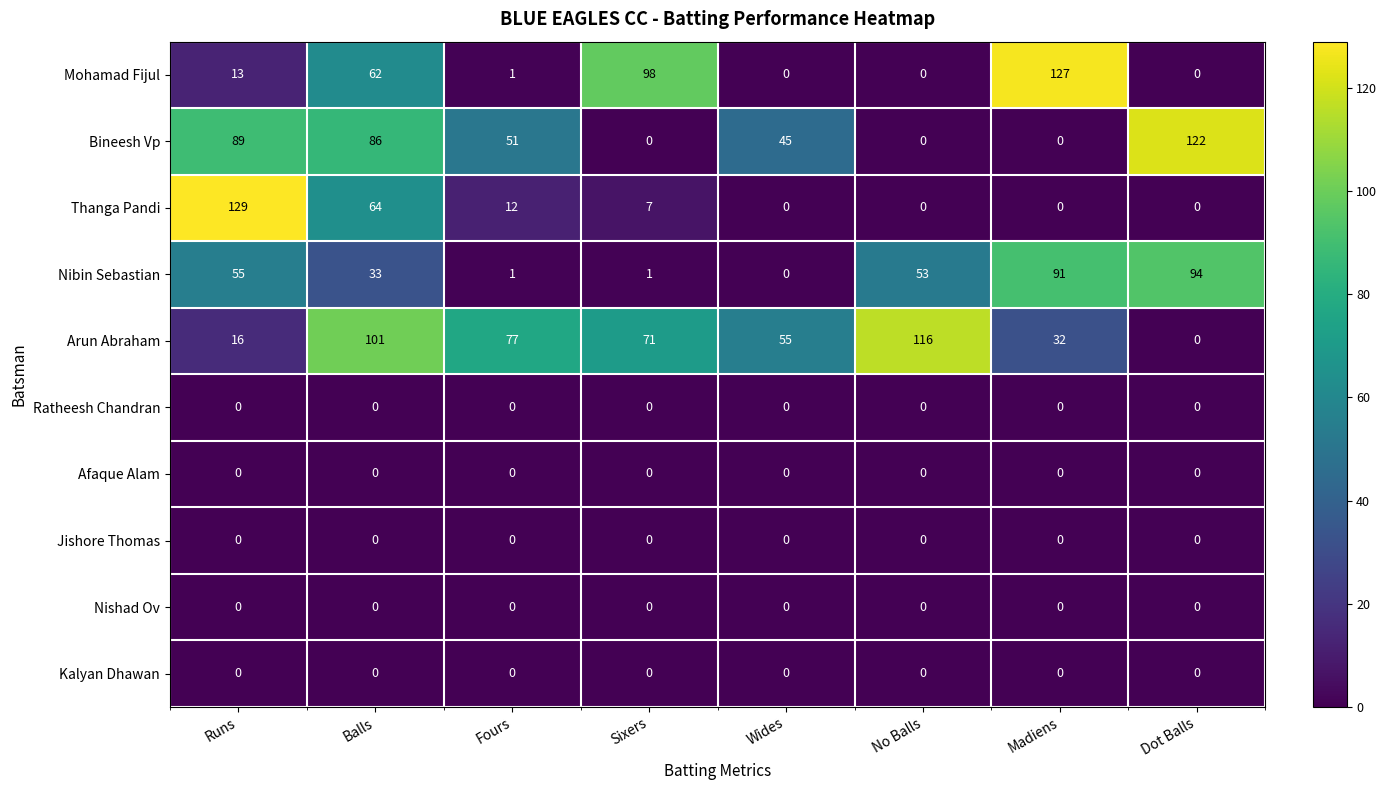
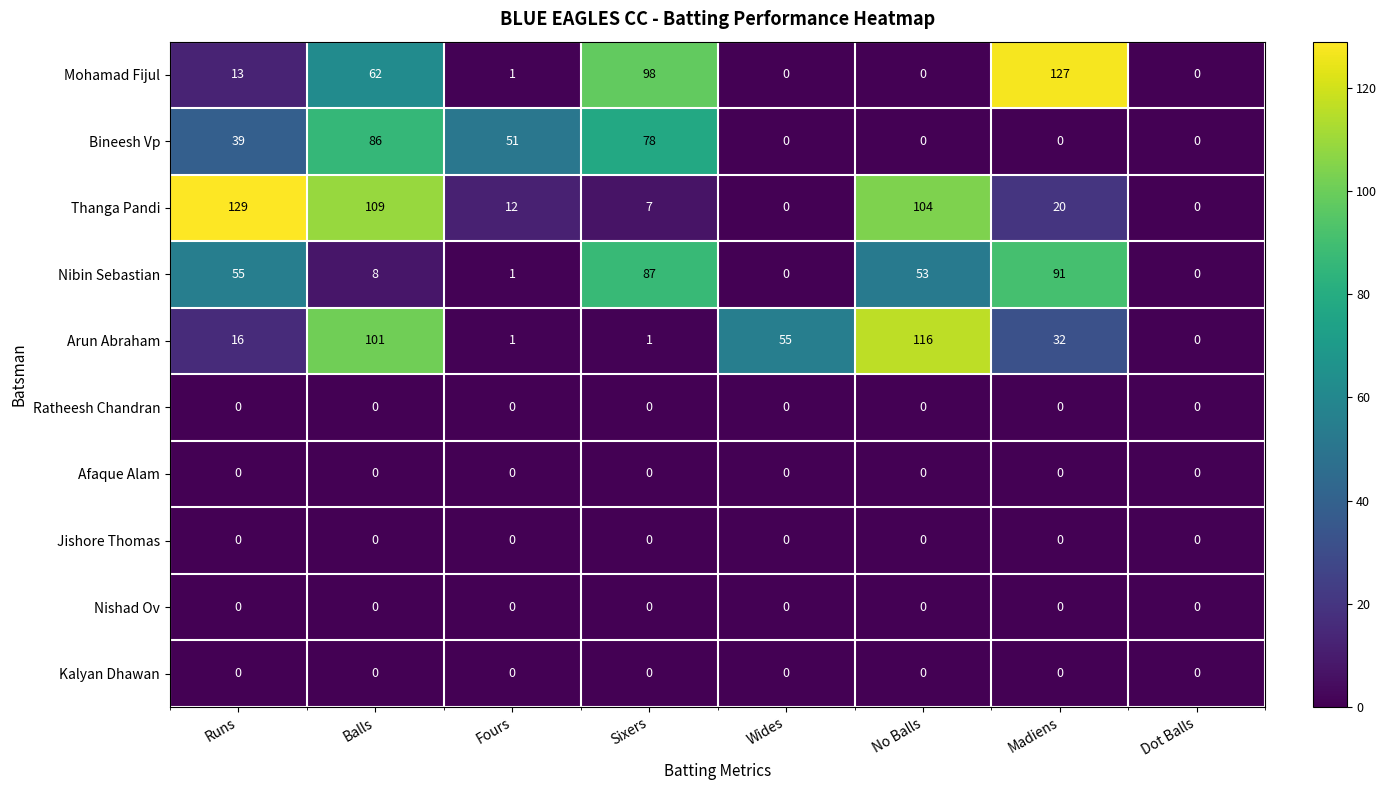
Bineesh Vp, Runs: 89 -> 39
Bineesh Vp, Sixers: 0 -> 78
Bineesh Vp, Wides: 45 -> 0
Bineesh Vp, Dot Balls: 122 -> 0
Thanga Pandi, Balls: 64 -> 109
Thanga Pandi, No Balls: 0 -> 104
Thanga Pandi, Madiens: 0 -> 20
Nibin Sebastian, Balls: 33 -> 8
Nibin Sebastian, Sixers: 1 -> 87
Nibin Sebastian, Dot Balls: 94 -> 0
Arun Abraham, Fours: 77 -> 1
Arun Abraham, Sixers: 71 -> 1
